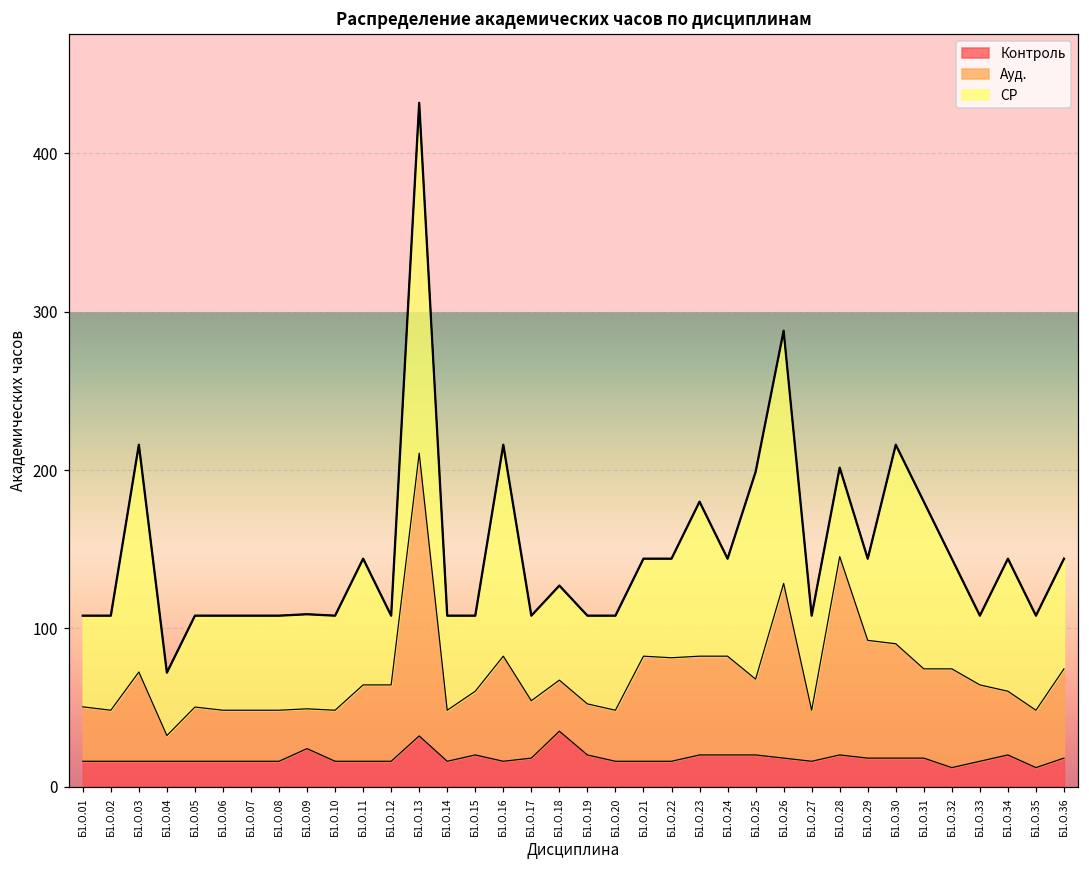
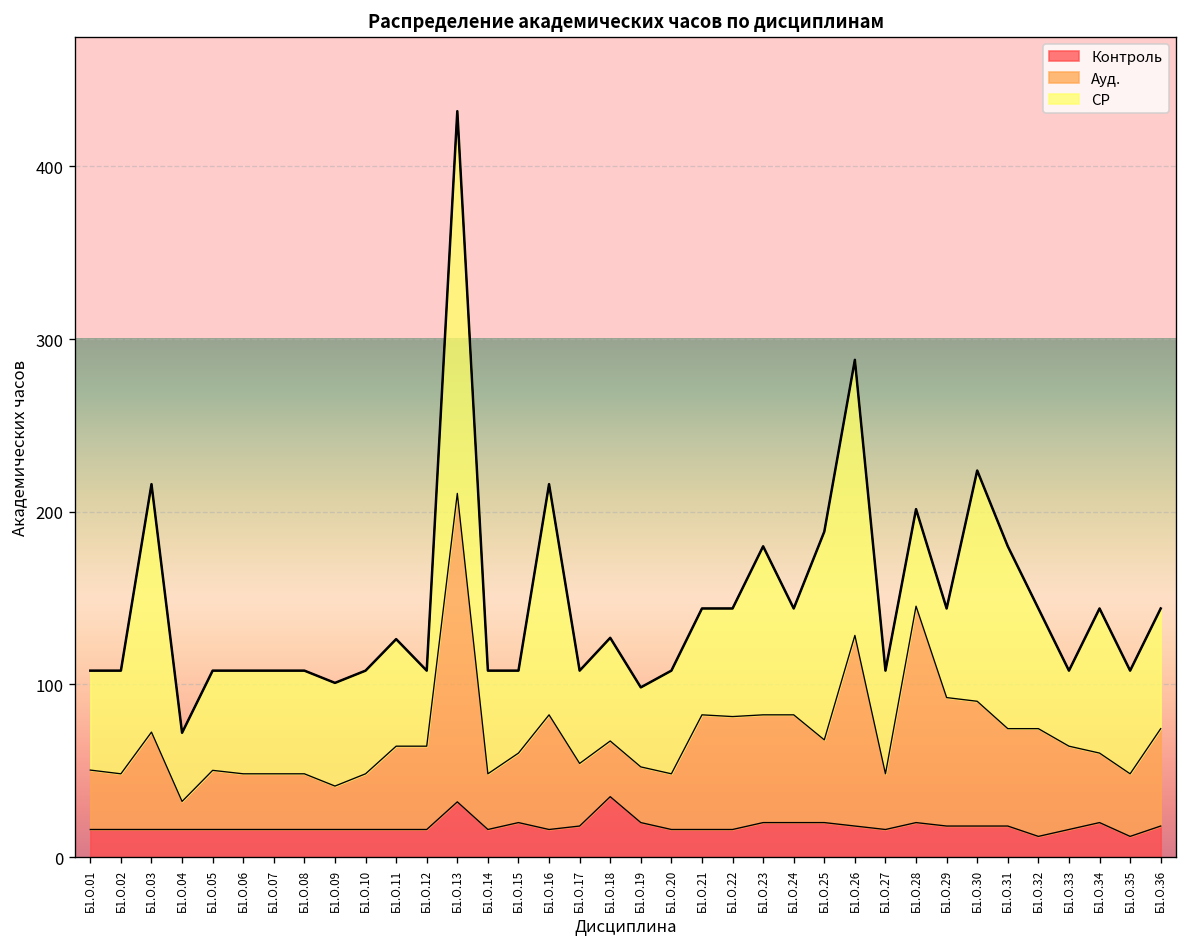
Контроль, Б1.О.09: 24 -> 16
СР, Б1.О.11: 80 -> 62
СР, Б1.О.19: 56 -> 46
СР, Б1.О.25: 131 -> 121
СР, Б1.О.30: 126 -> 134
